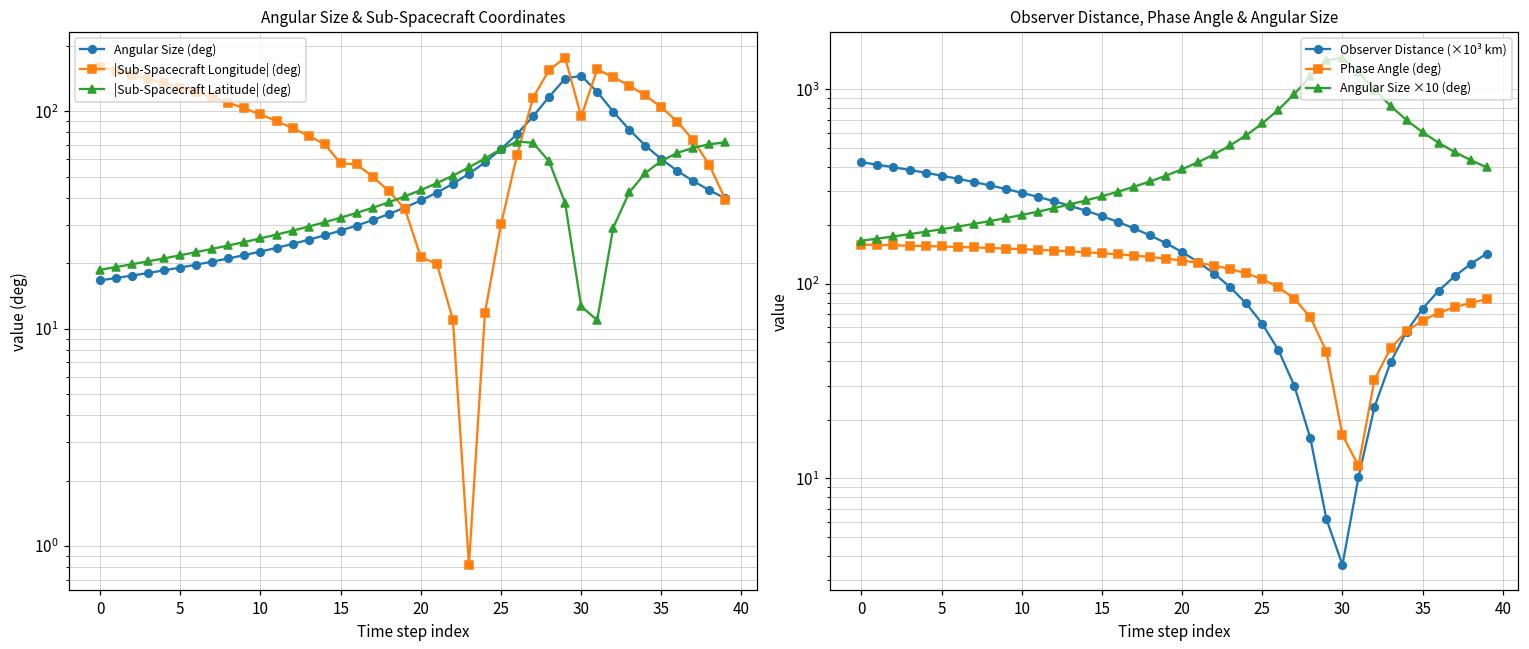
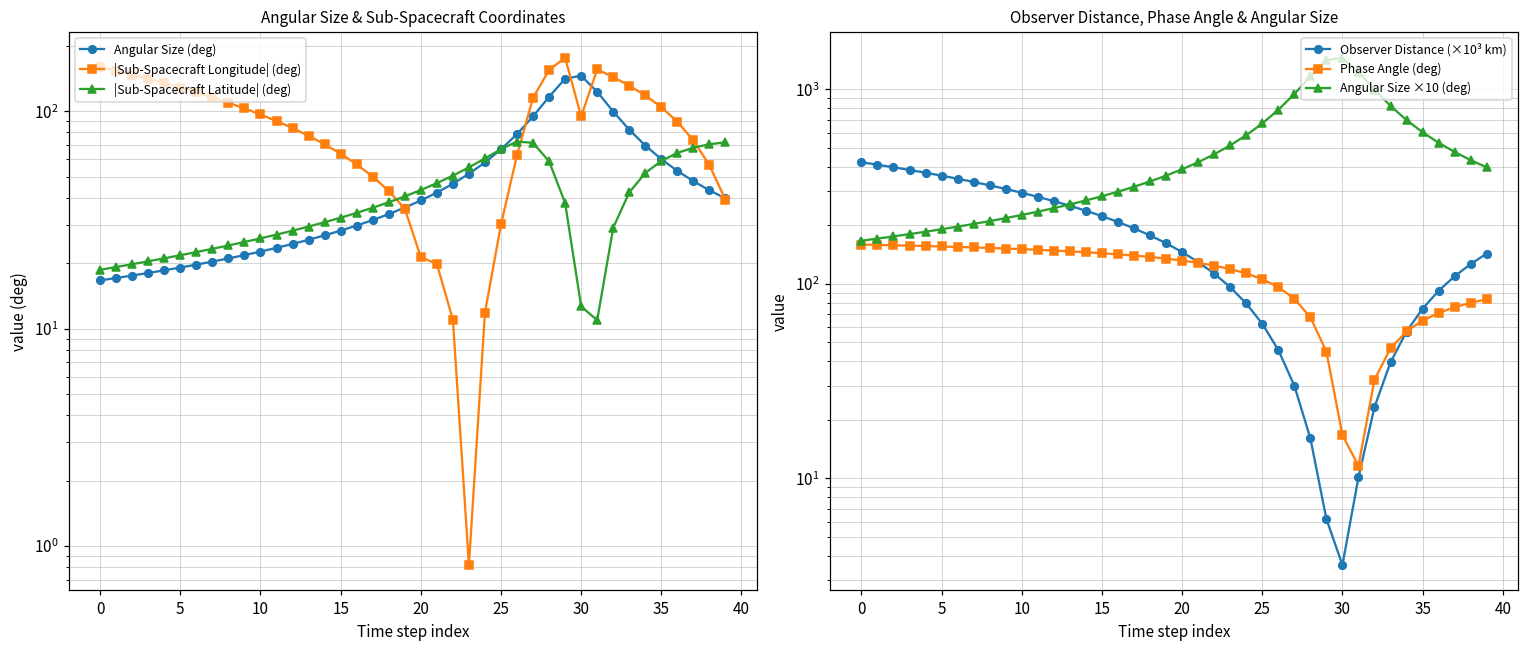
Angular Size & Sub-Spacecraft Coordinates, |Sub-Spacecraft Longitude| (deg), 15: 58 -> 64
